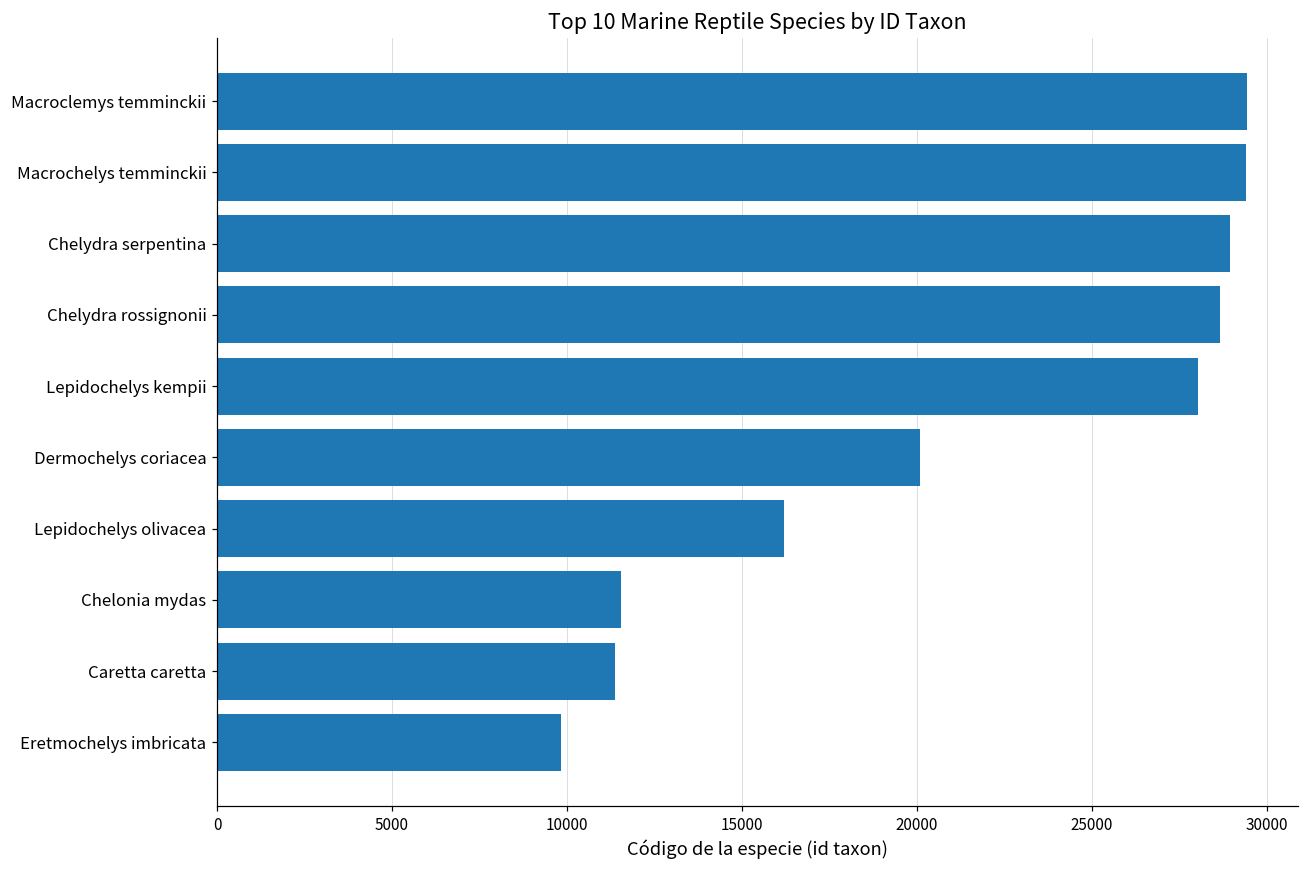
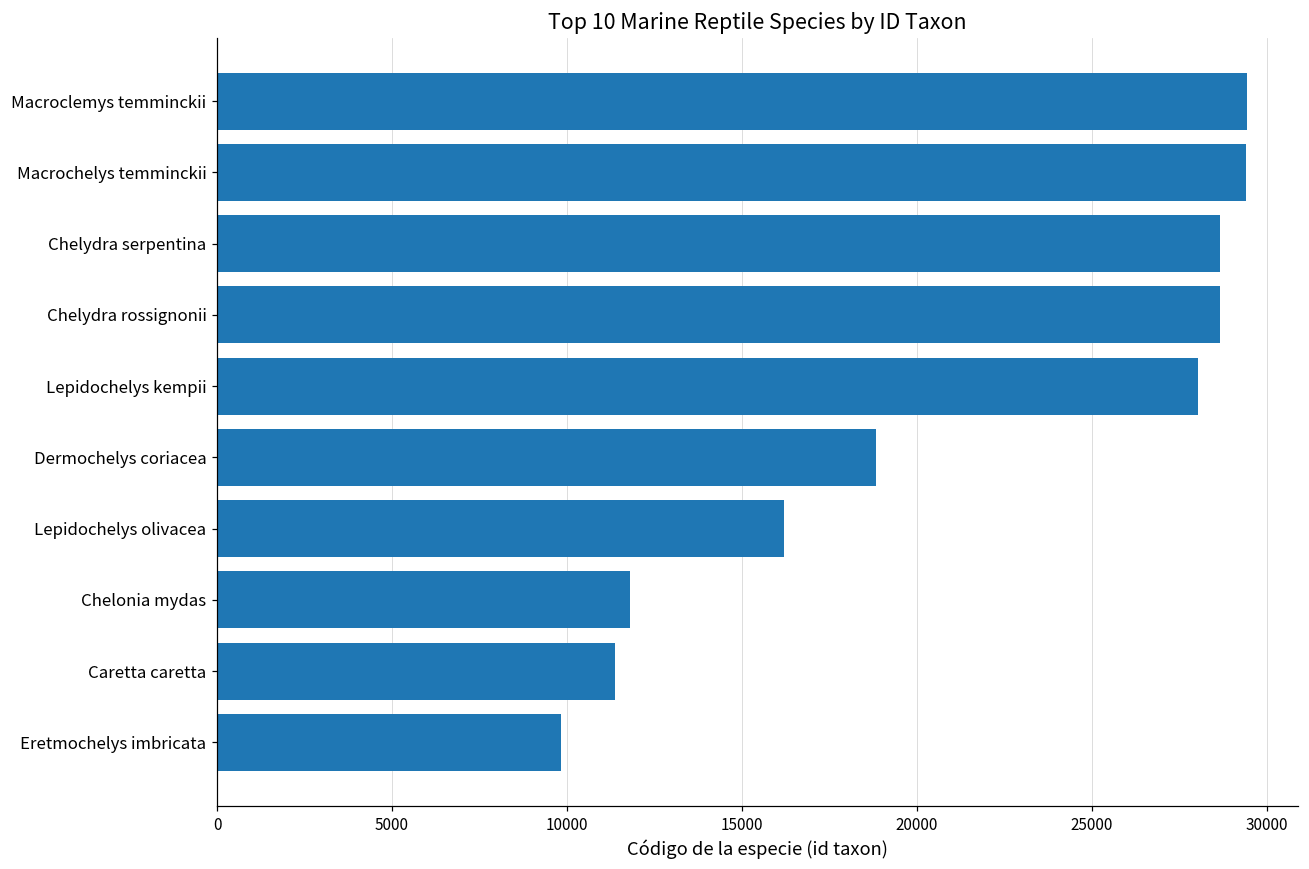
Chelydra serpentina: 28900 -> 28700
Dermochelys coriacea: 20100 -> 18800
Chelonia mydas: 11500 -> 11800
